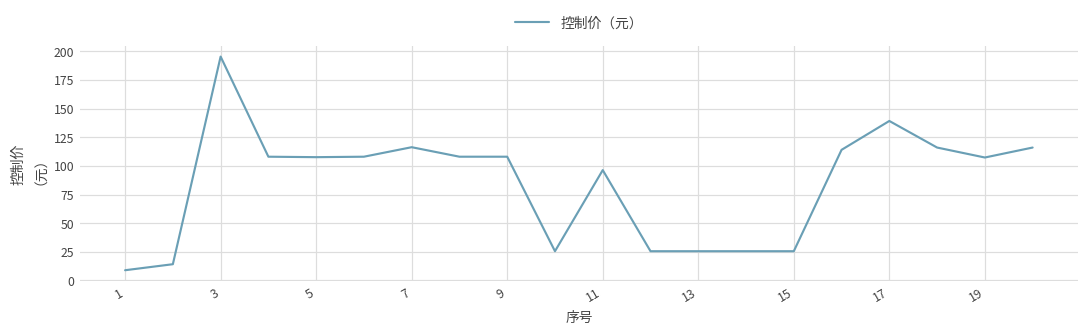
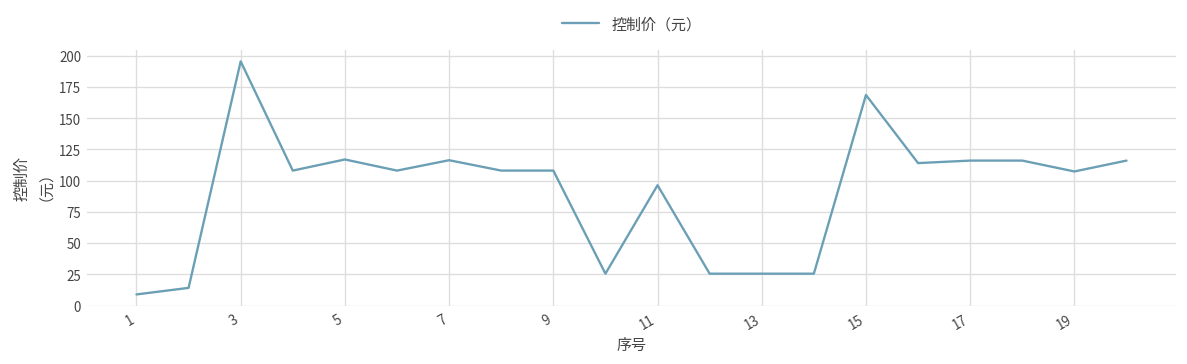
5: 108 -> 117
15: 26 -> 169
17: 139 -> 116
